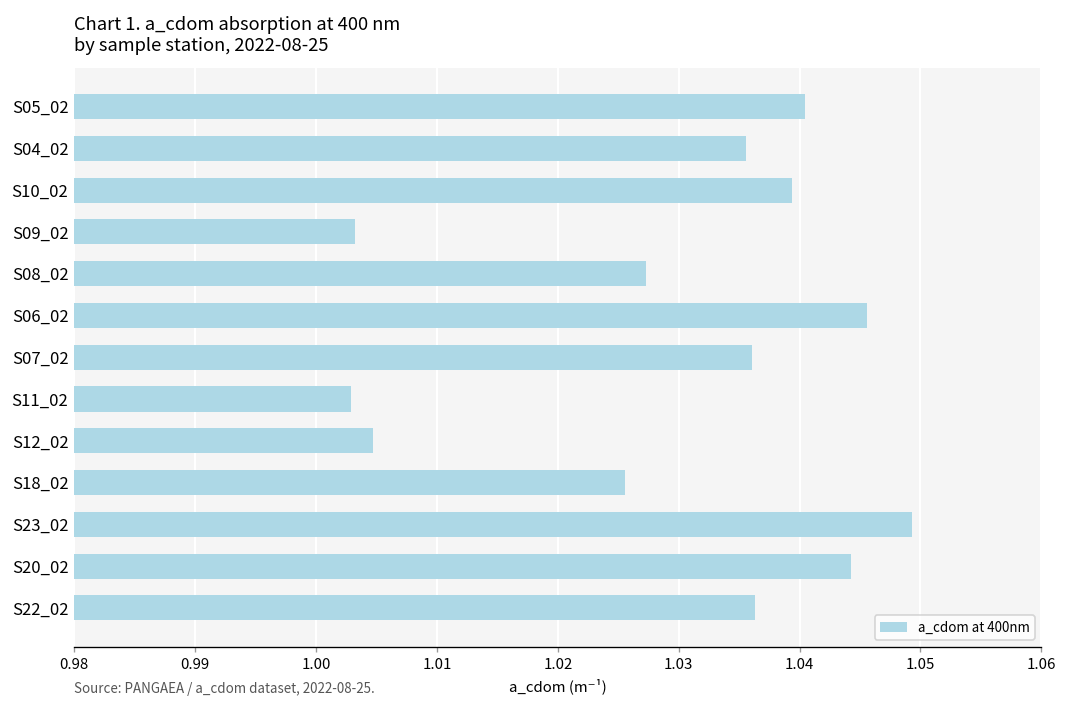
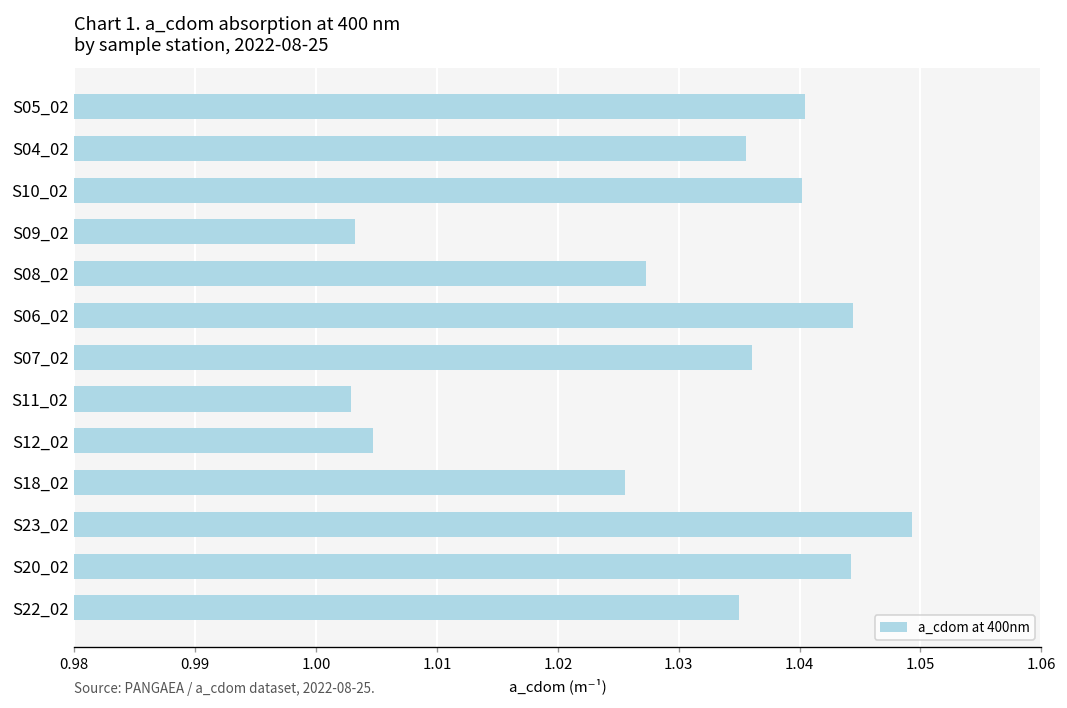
S10_02: 1.0393 -> 1.0402
S06_02: 1.0456 -> 1.0444
S22_02: 1.0363 -> 1.0350
